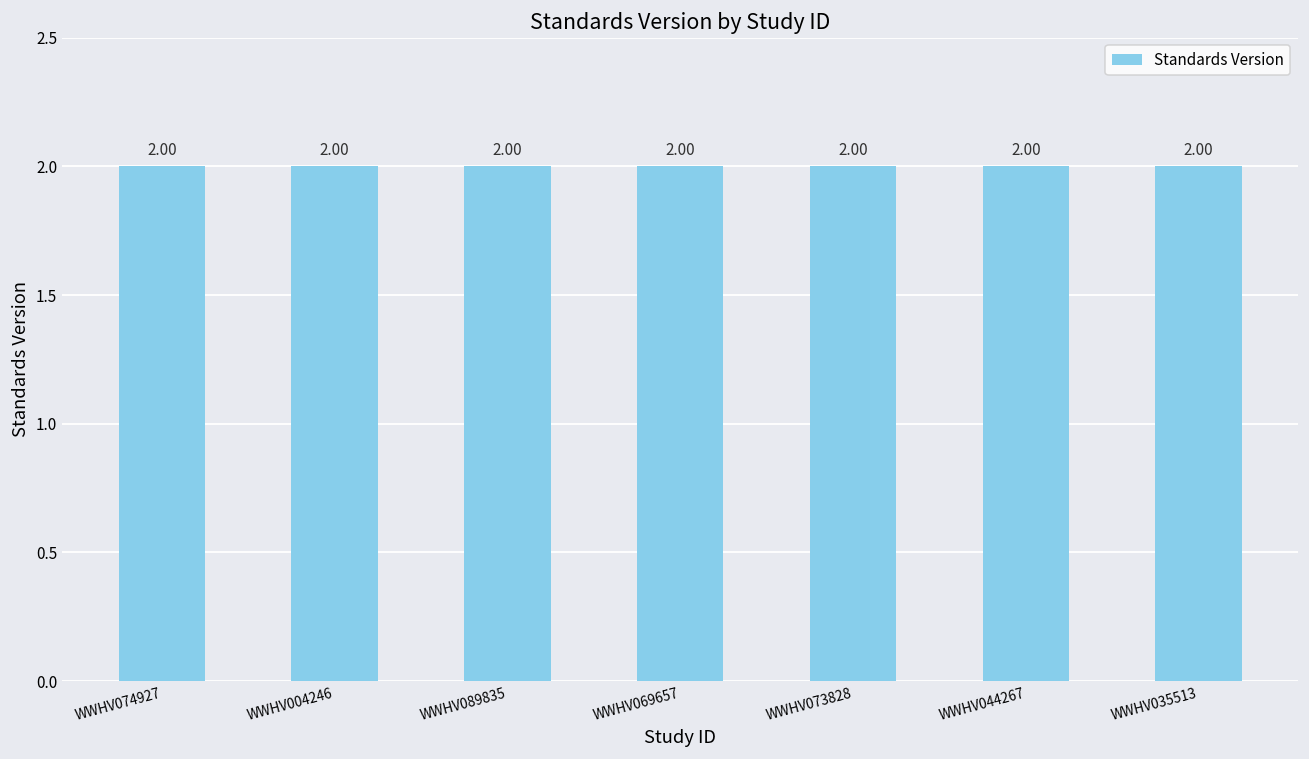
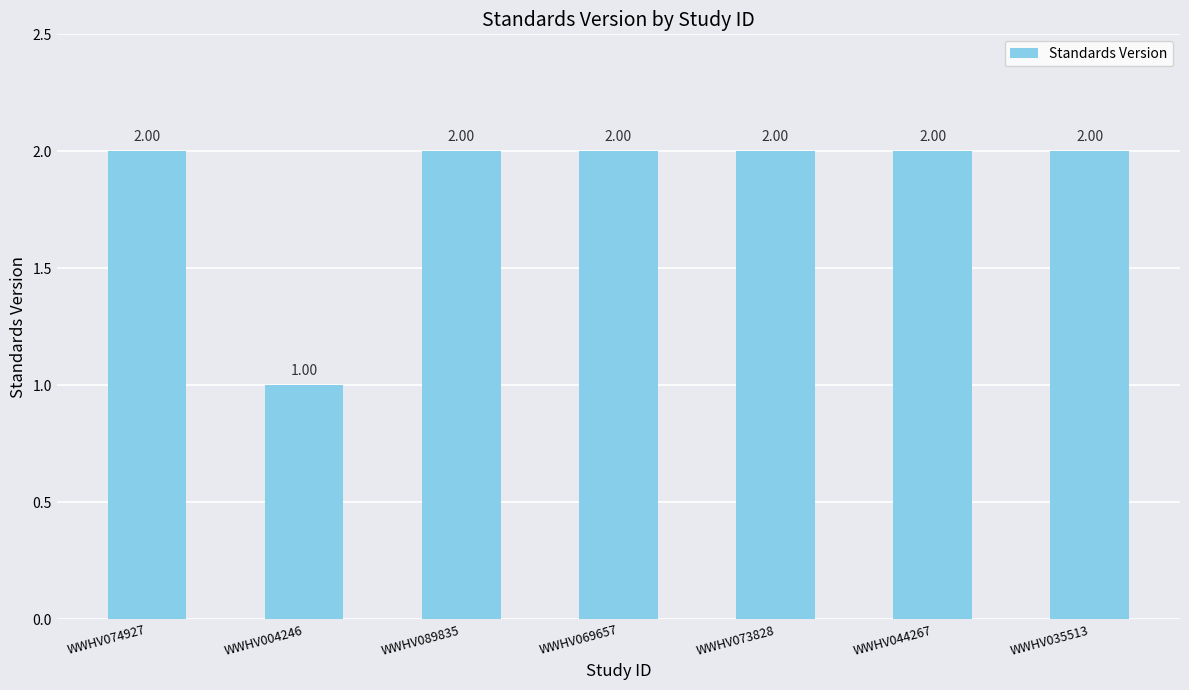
WWHV004246: 2.00 -> 1.00
